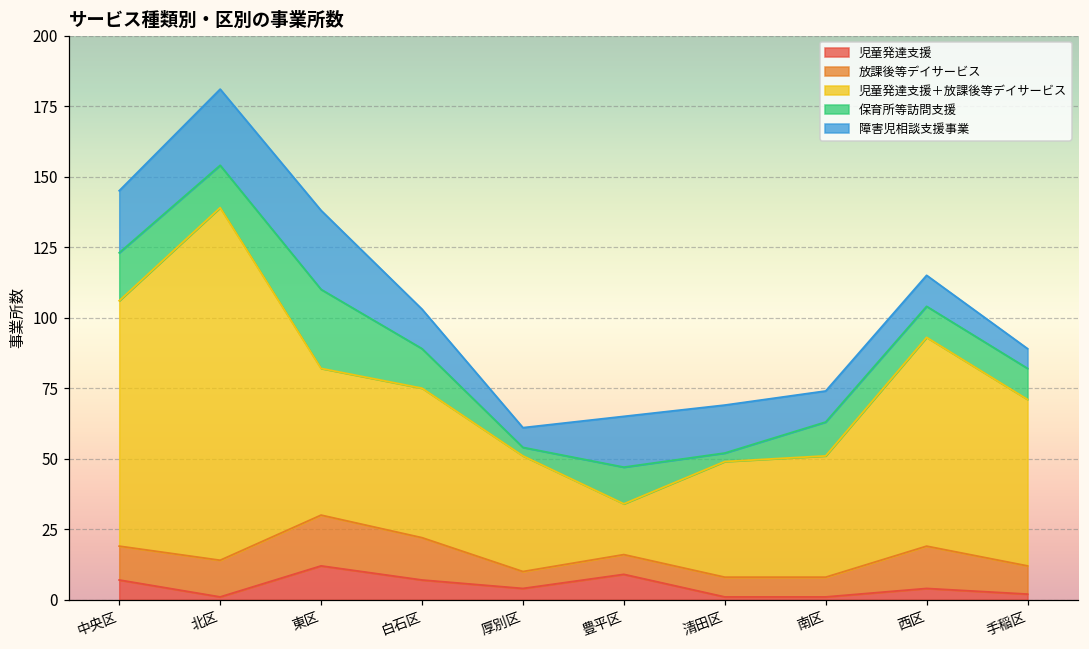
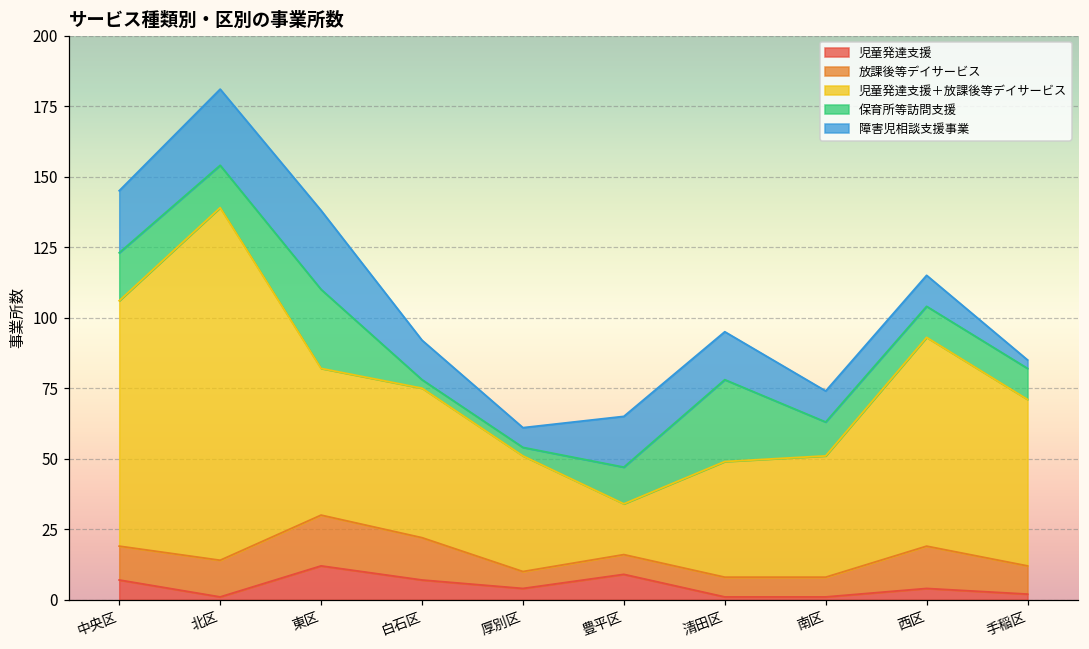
保育所等訪問支援, 白石区: 14 -> 3
保育所等訪問支援, 清田区: 3 -> 29
障害児相談支援事業, 手稲区: 7 -> 3
